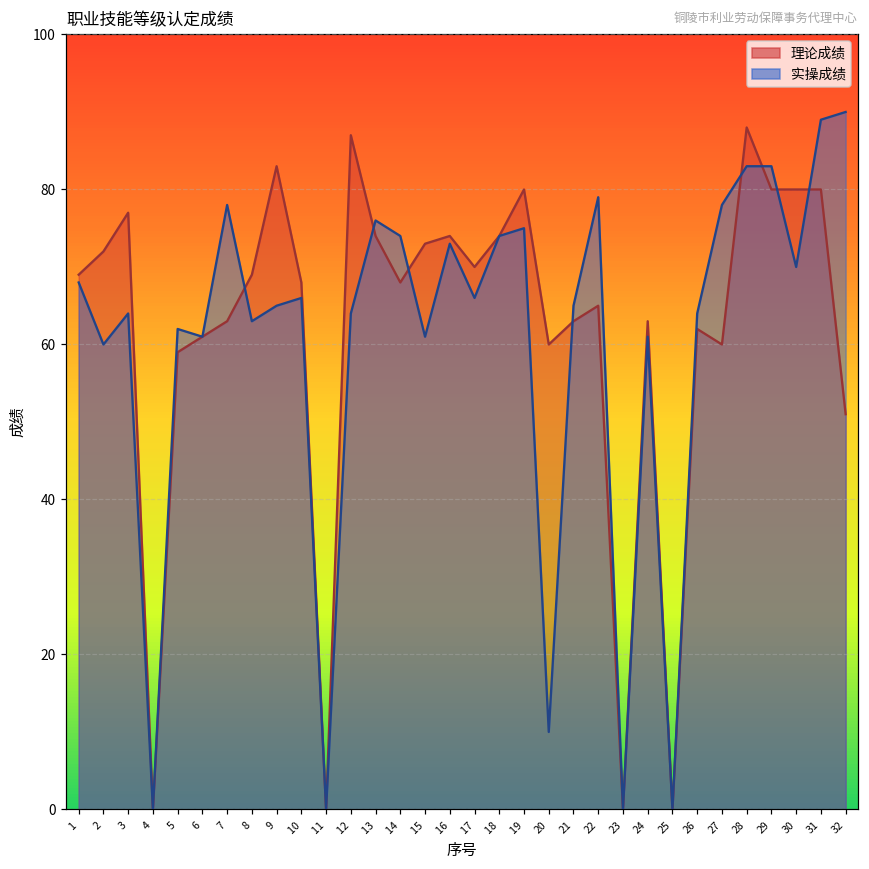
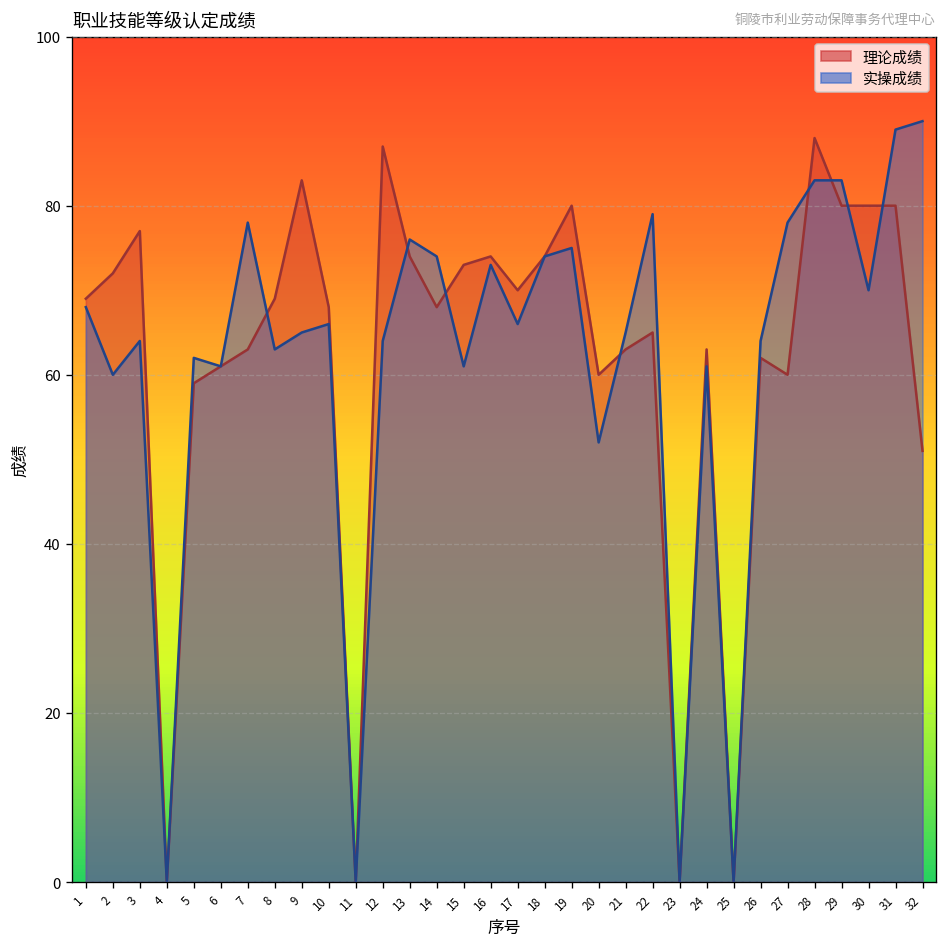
实操成绩, 20: 10 -> 52
